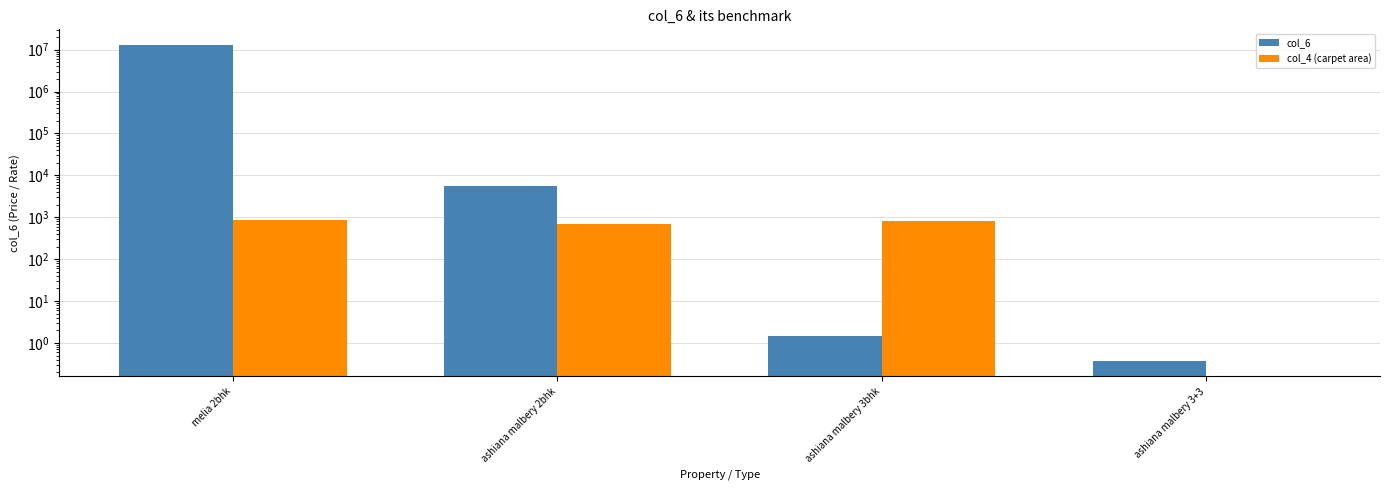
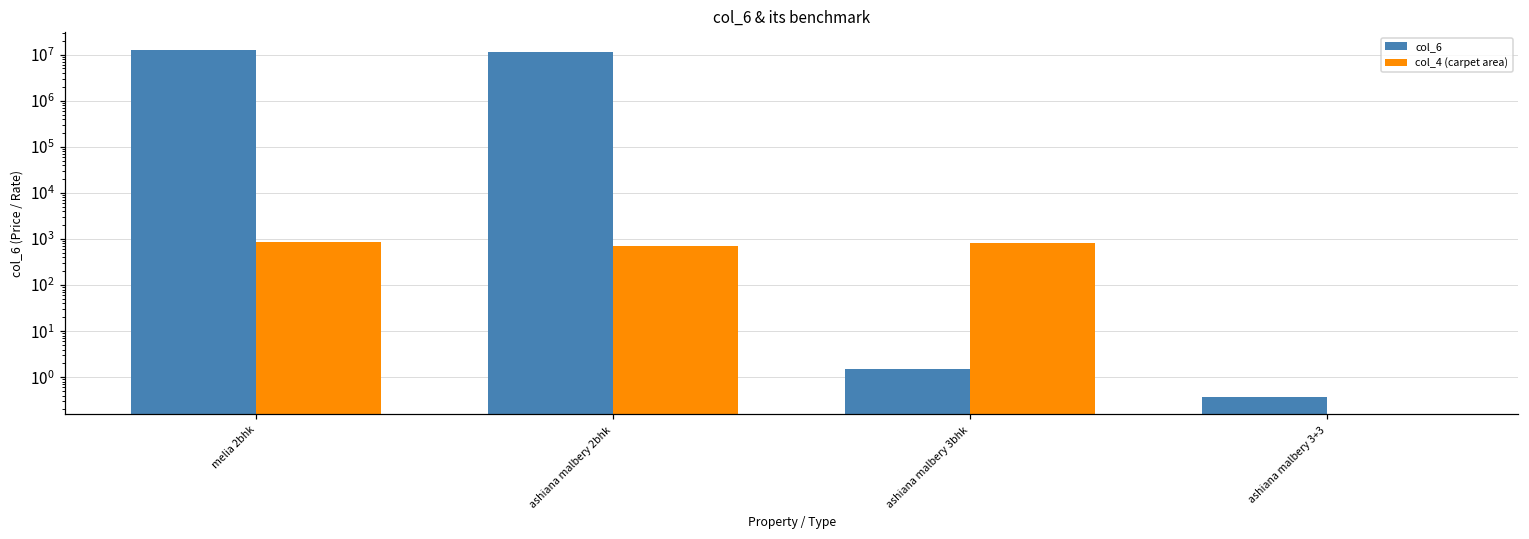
col_6, ashiana malbery 2bhk: 5000 -> 12000000
